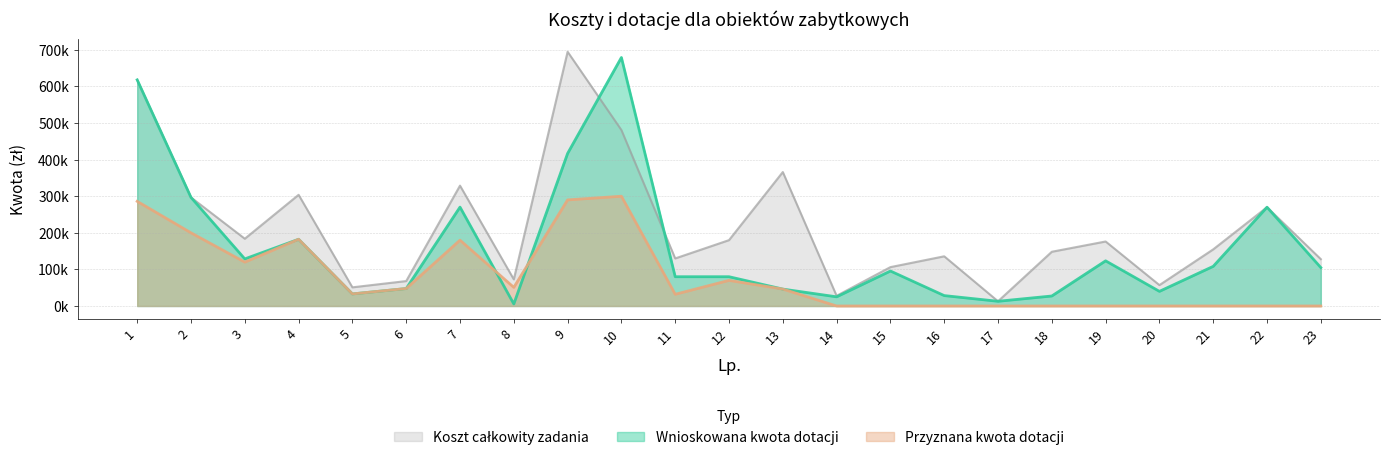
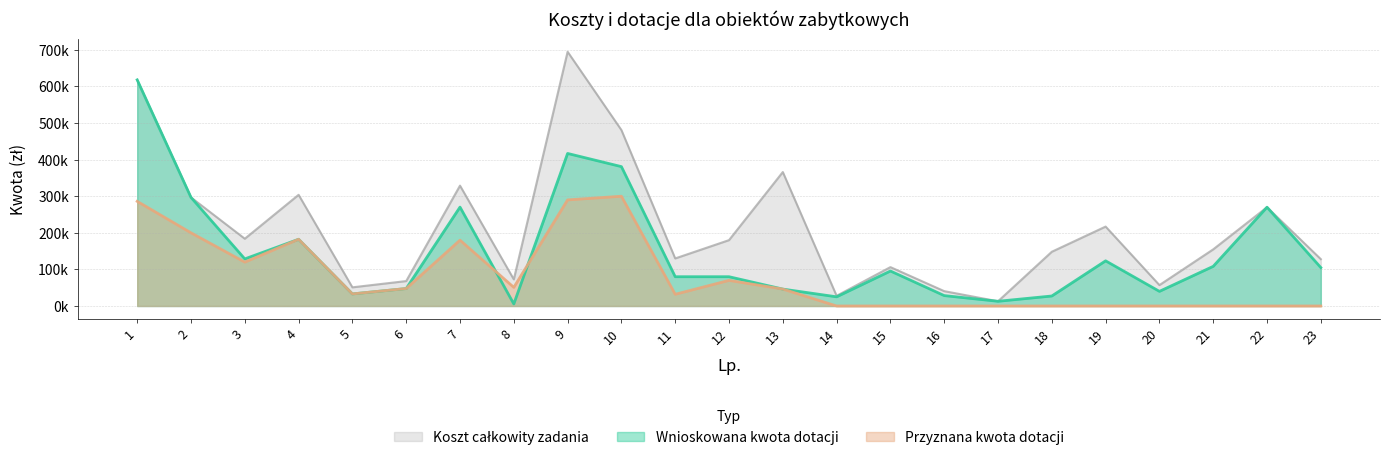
Wnioskowana kwota dotacji, 10: 680000 -> 380000
Koszt całkowity zadania, 16: 140000 -> 40000
Koszt całkowity zadania, 19: 180000 -> 220000
